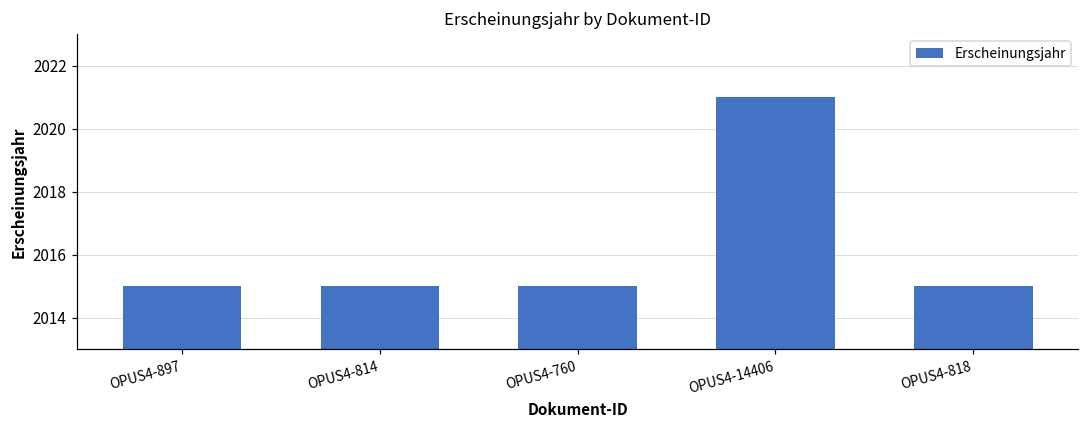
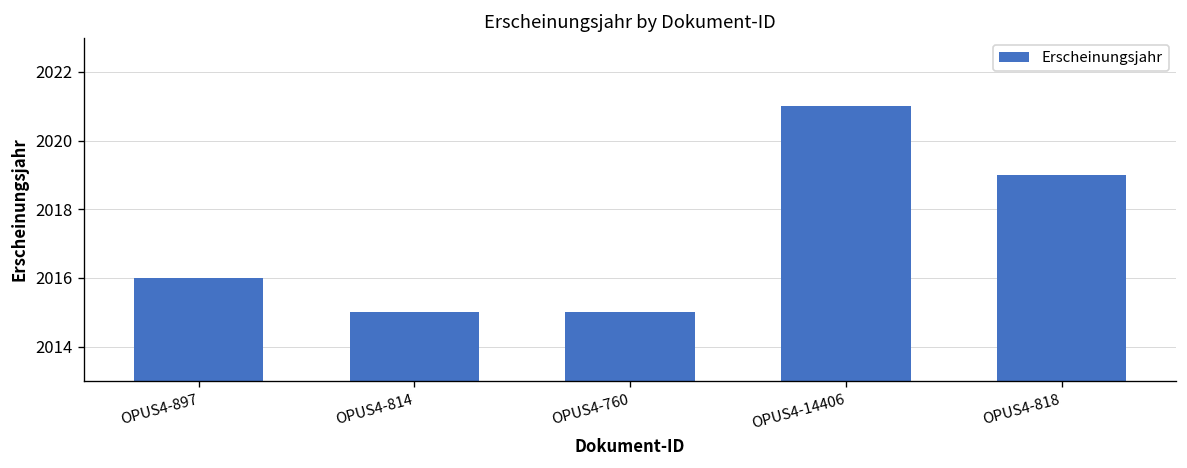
OPUS4-897: 2015 -> 2016
OPUS4-818: 2015 -> 2019
